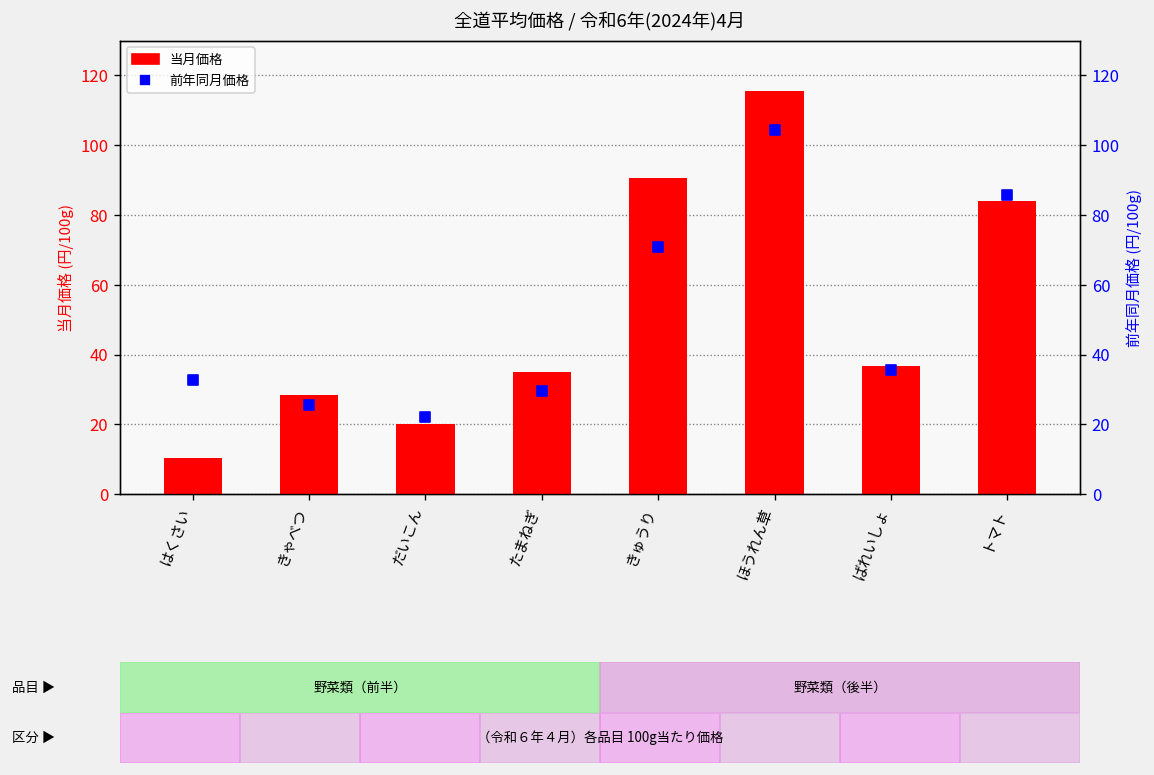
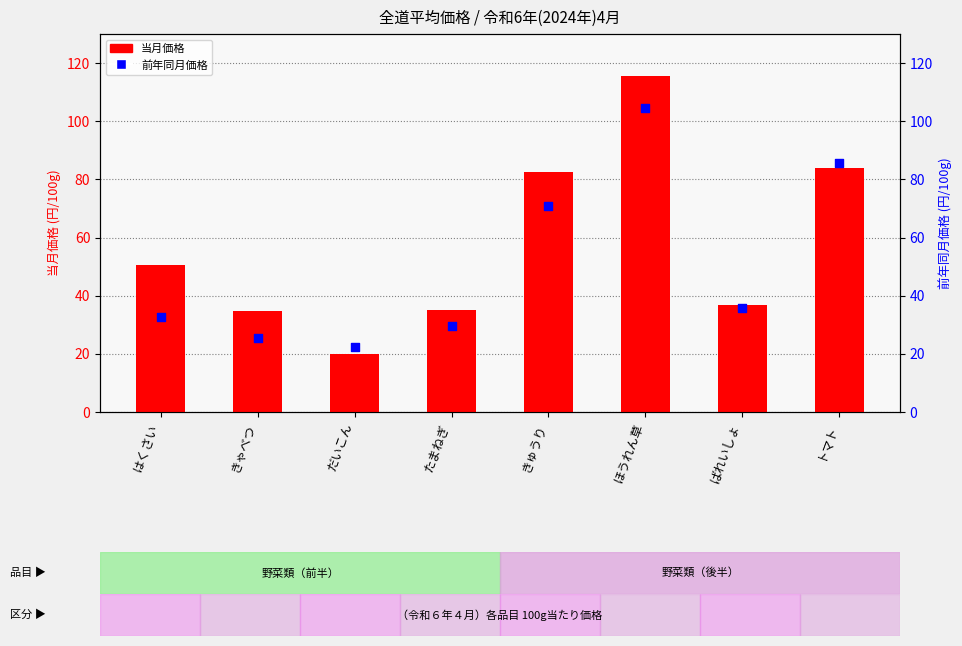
当月価格, はくさい: 10 -> 51
当月価格, きゃべつ: 29 -> 35
当月価格, きゅうり: 91 -> 83
